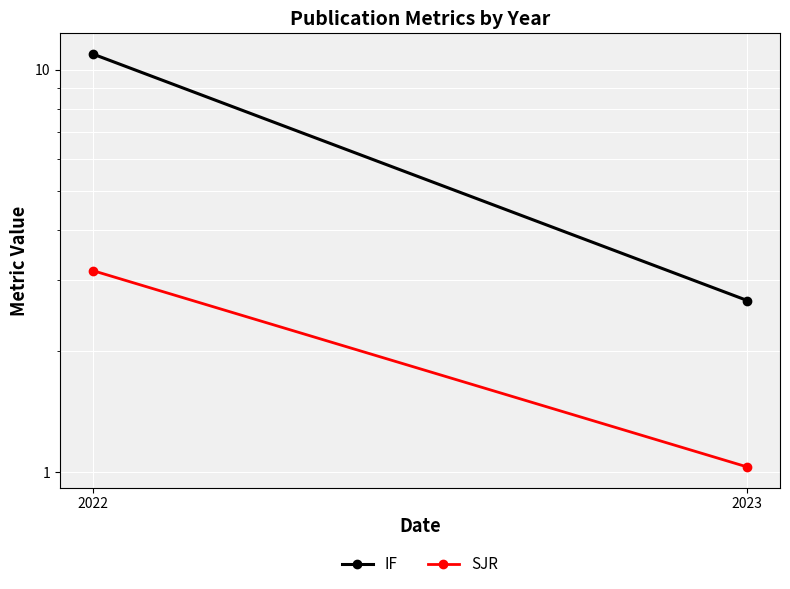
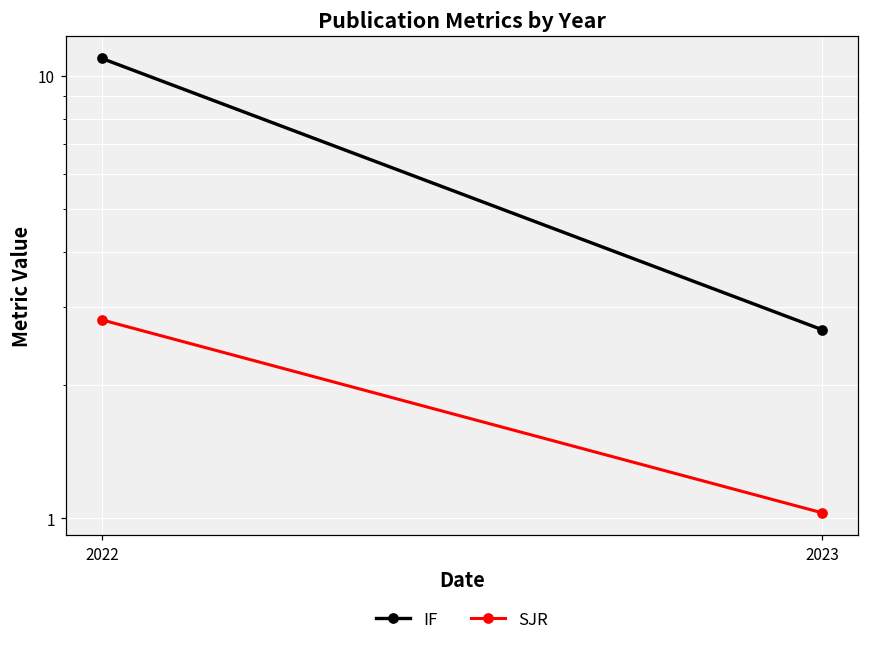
SJR, 2022: 3.2 -> 2.8
